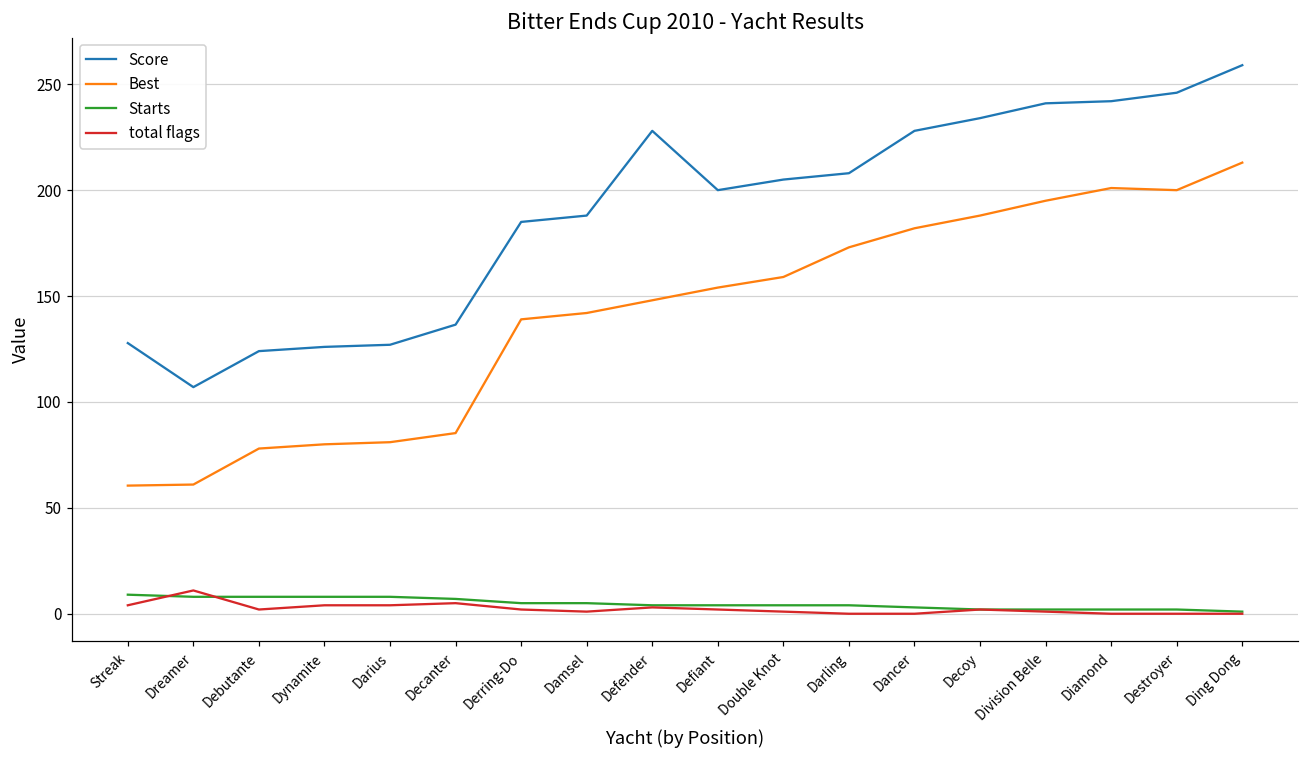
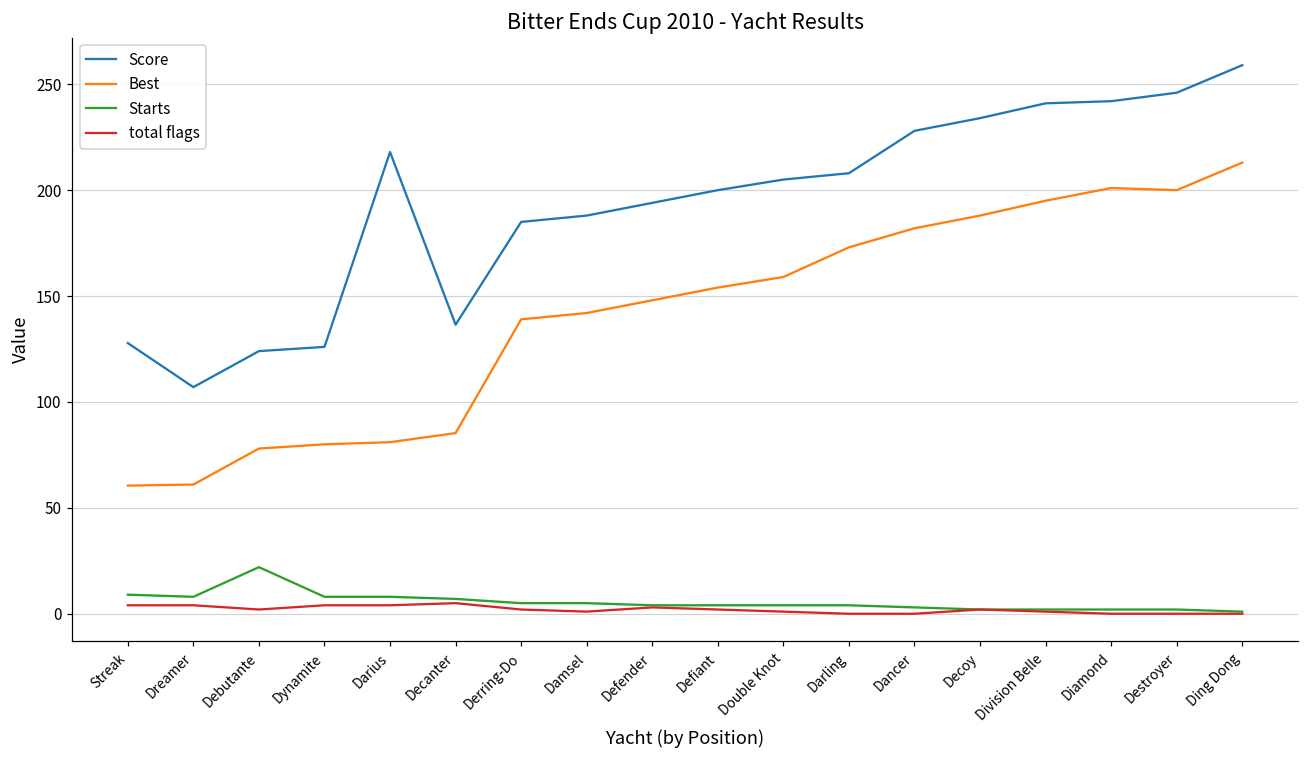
total flags, Dreamer: 11 -> 4
Starts, Debutante: 8 -> 22
Score, Darius: 127 -> 218
Score, Defender: 228 -> 194
